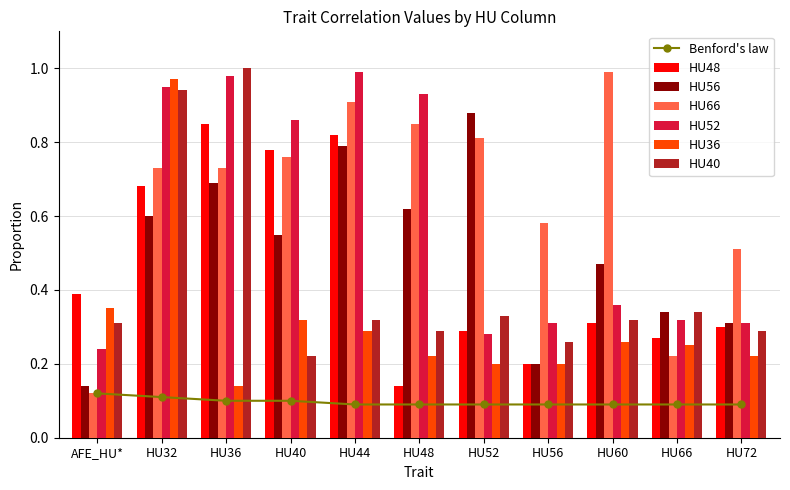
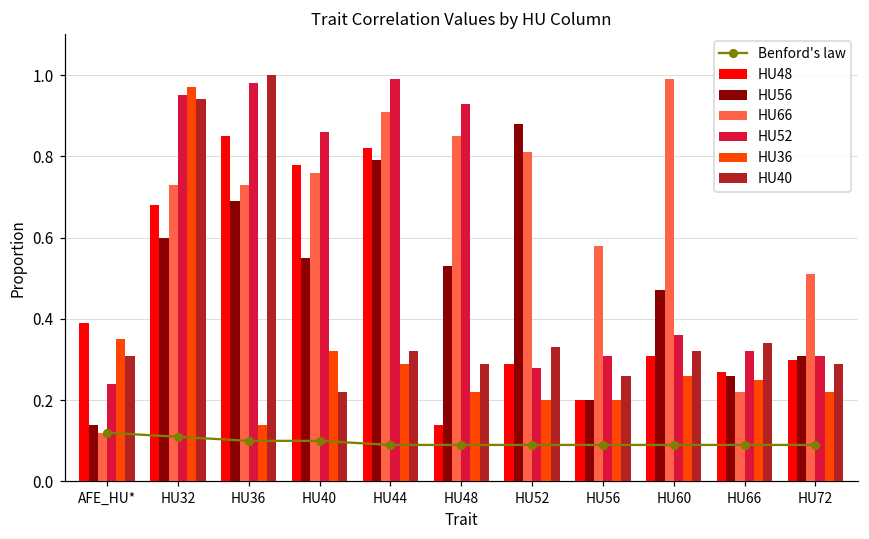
HU56, HU48: 0.62 -> 0.53
HU56, HU66: 0.34 -> 0.26
